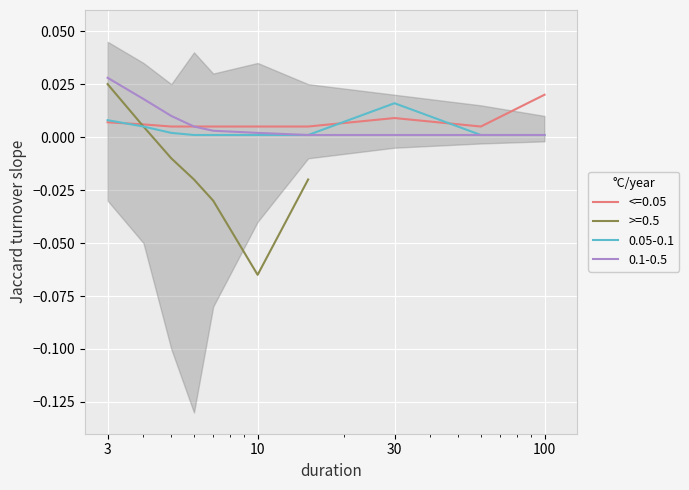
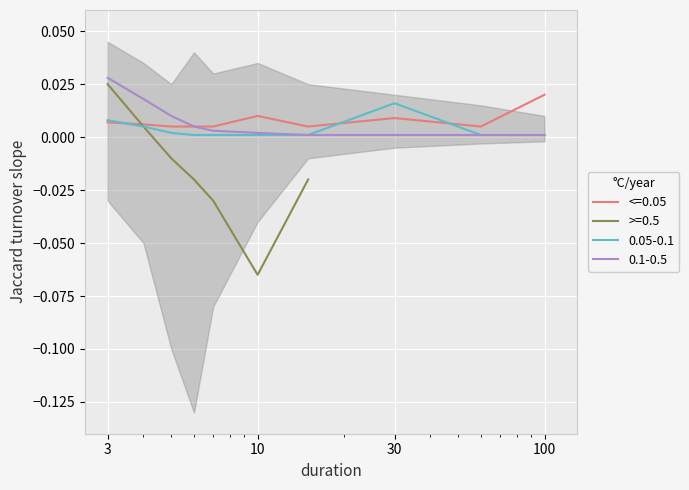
<=0.05, 10: 0.005 -> 0.010
